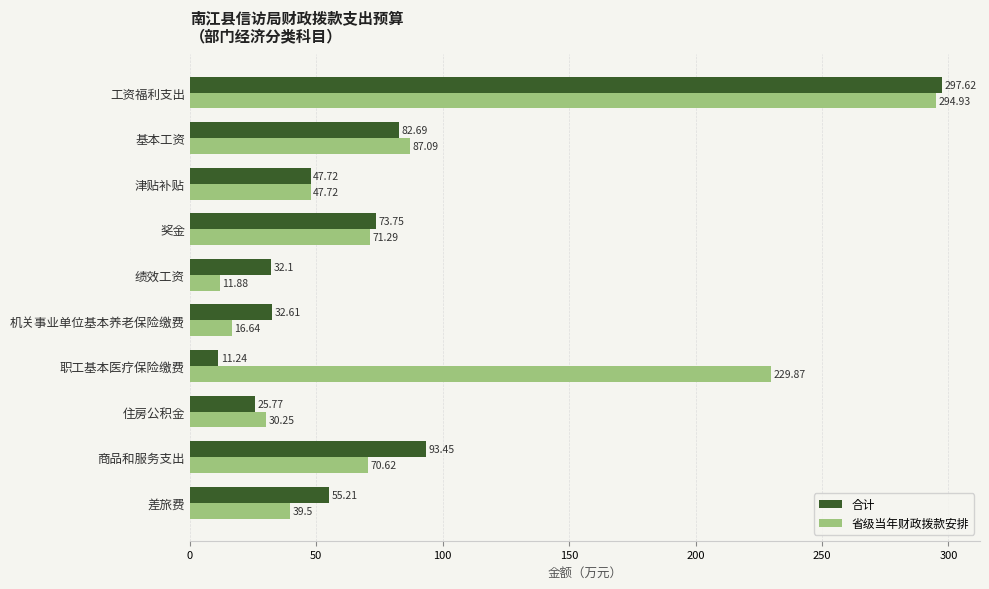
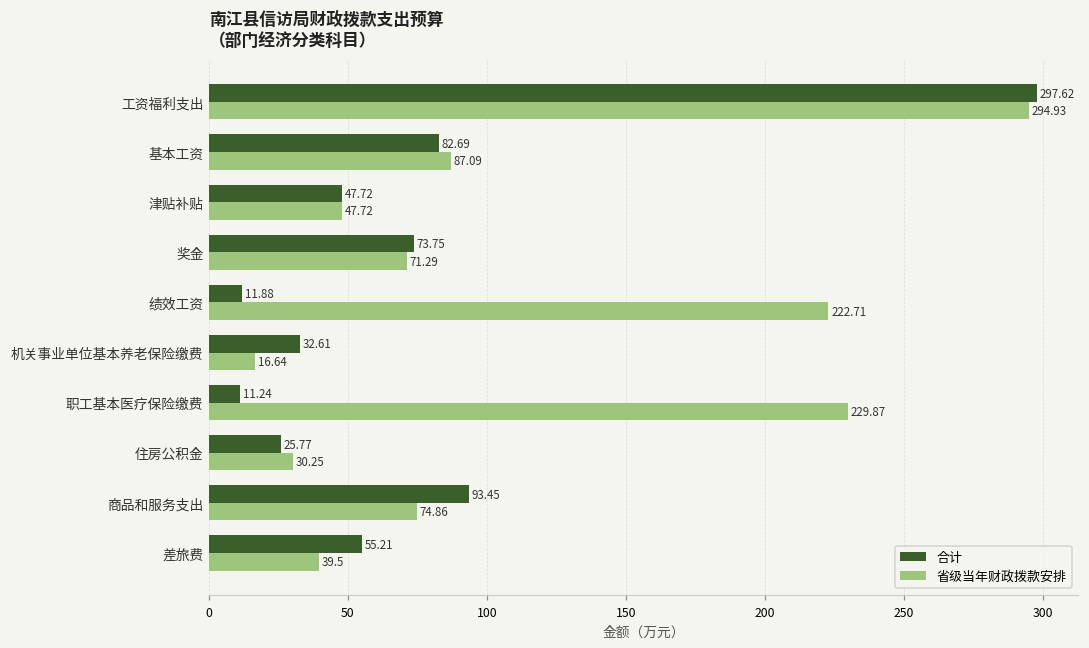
合计, 绩效工资: 32.1 -> 11.88
省级当年财政拨款安排, 绩效工资: 11.88 -> 222.71
省级当年财政拨款安排, 商品和服务支出: 70.62 -> 74.86
